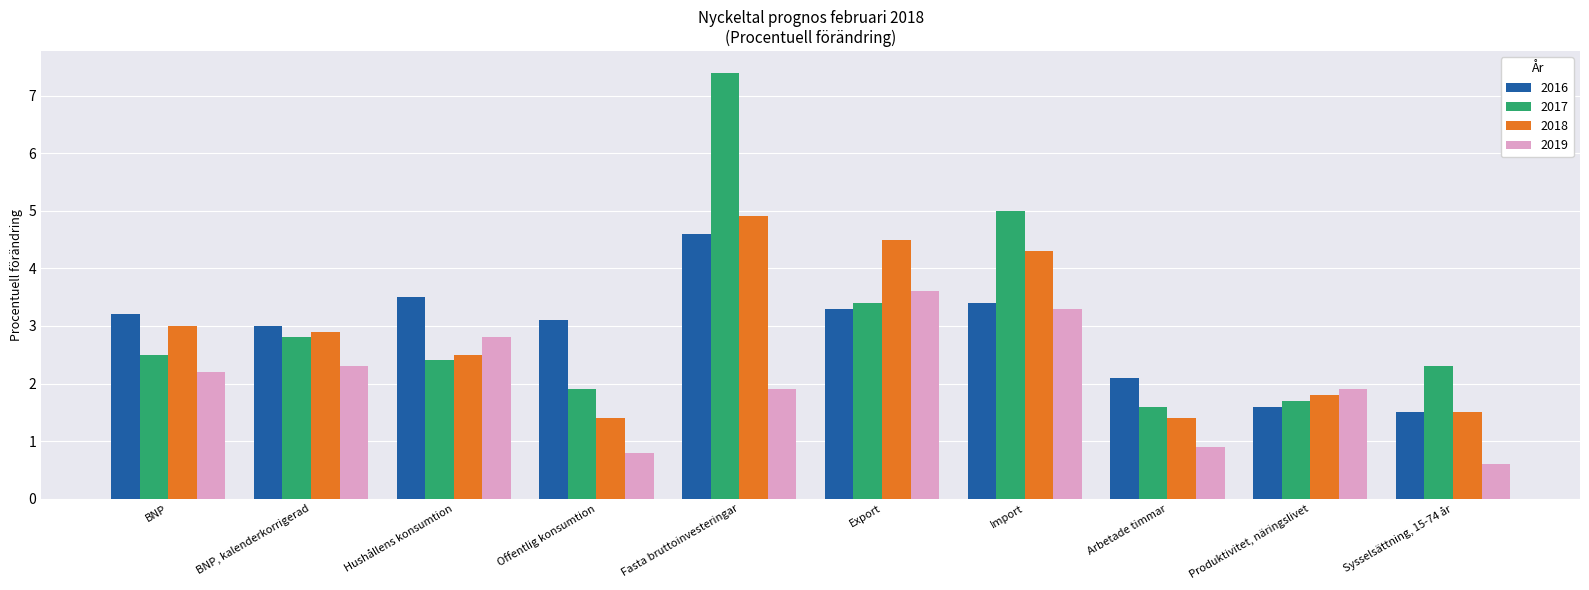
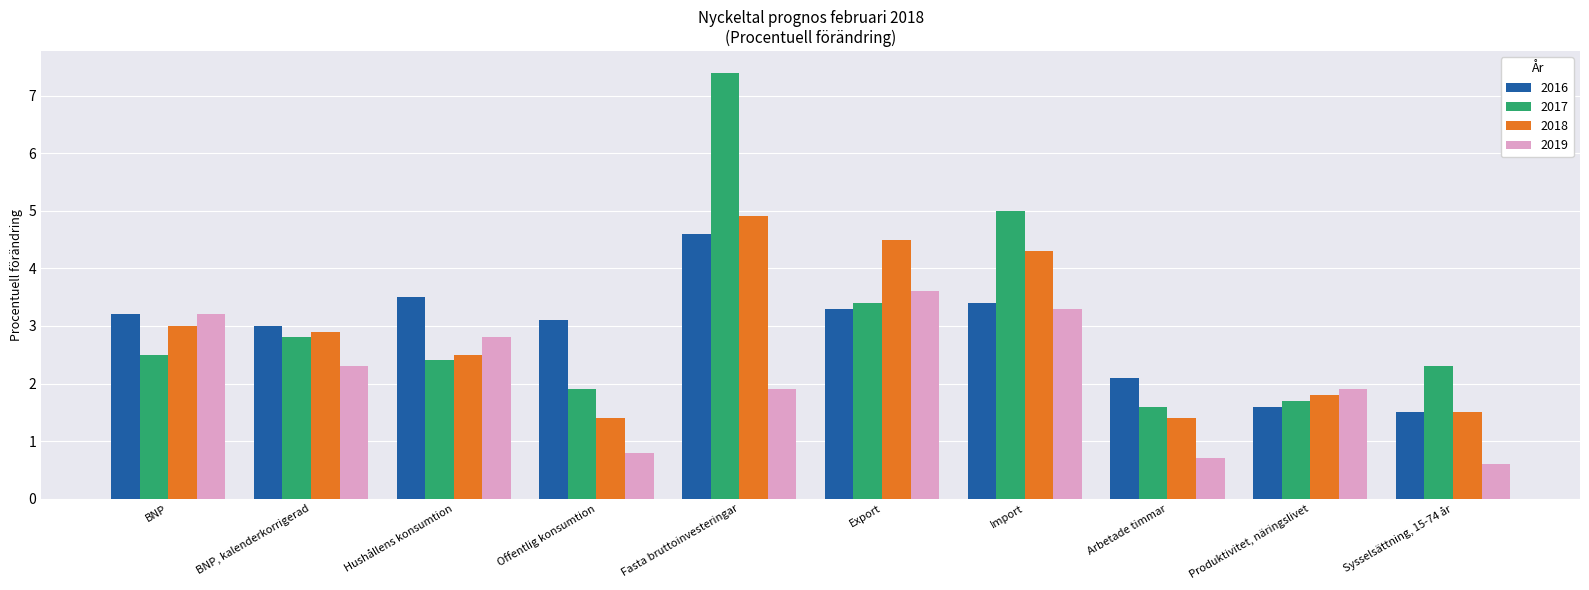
2019, BNP: 2.2 -> 3.2
2019, Arbetade timmar: 0.9 -> 0.7
